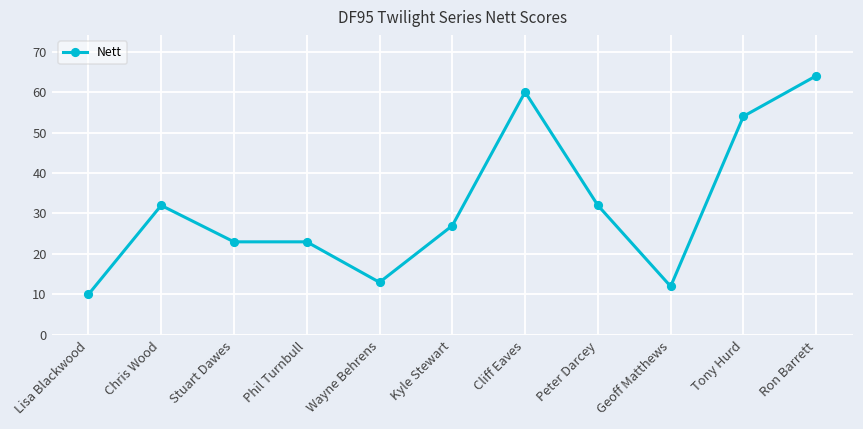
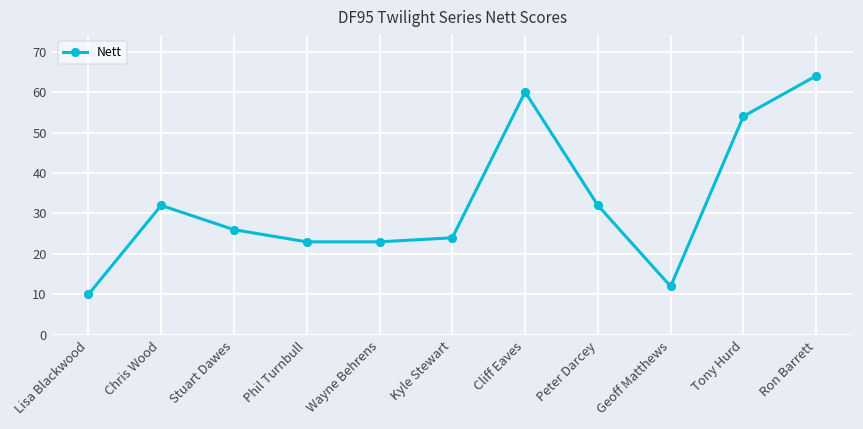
Stuart Dawes: 23 -> 26
Wayne Behrens: 13 -> 23
Kyle Stewart: 27 -> 24
